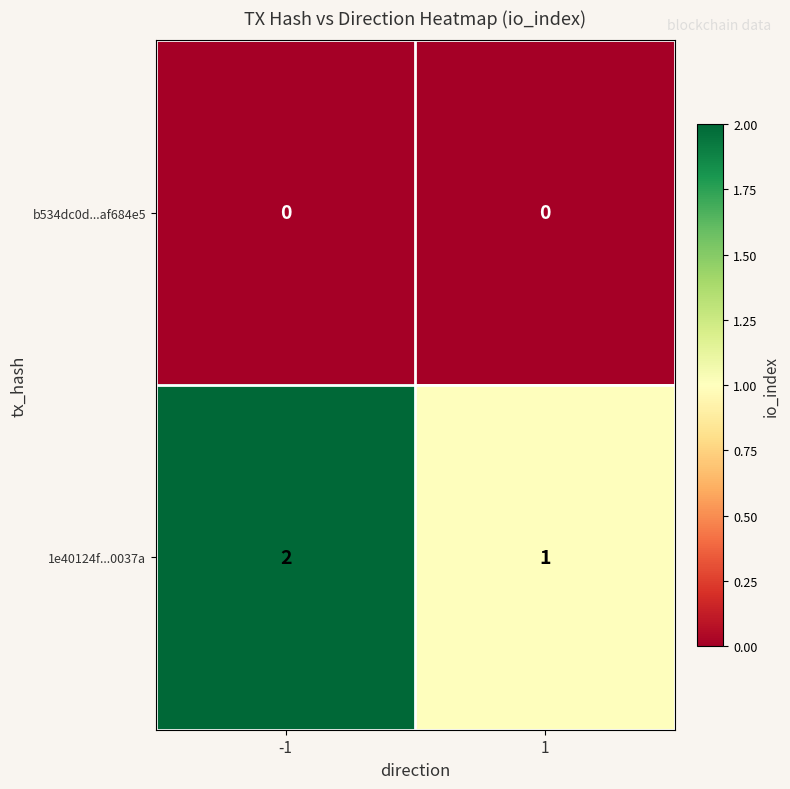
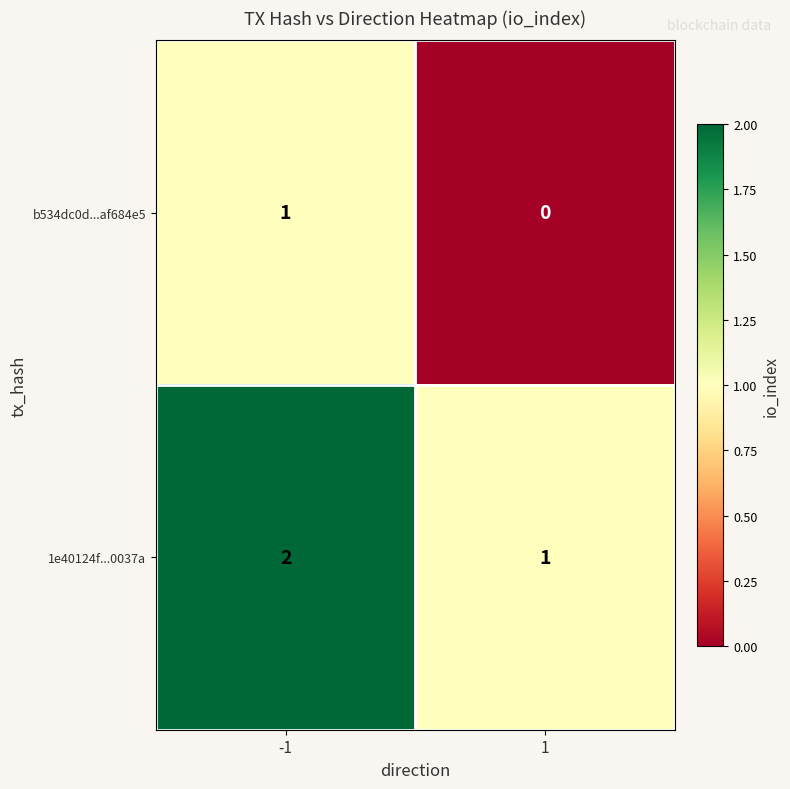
b534dc0d...af684e5, -1: 0 -> 1
